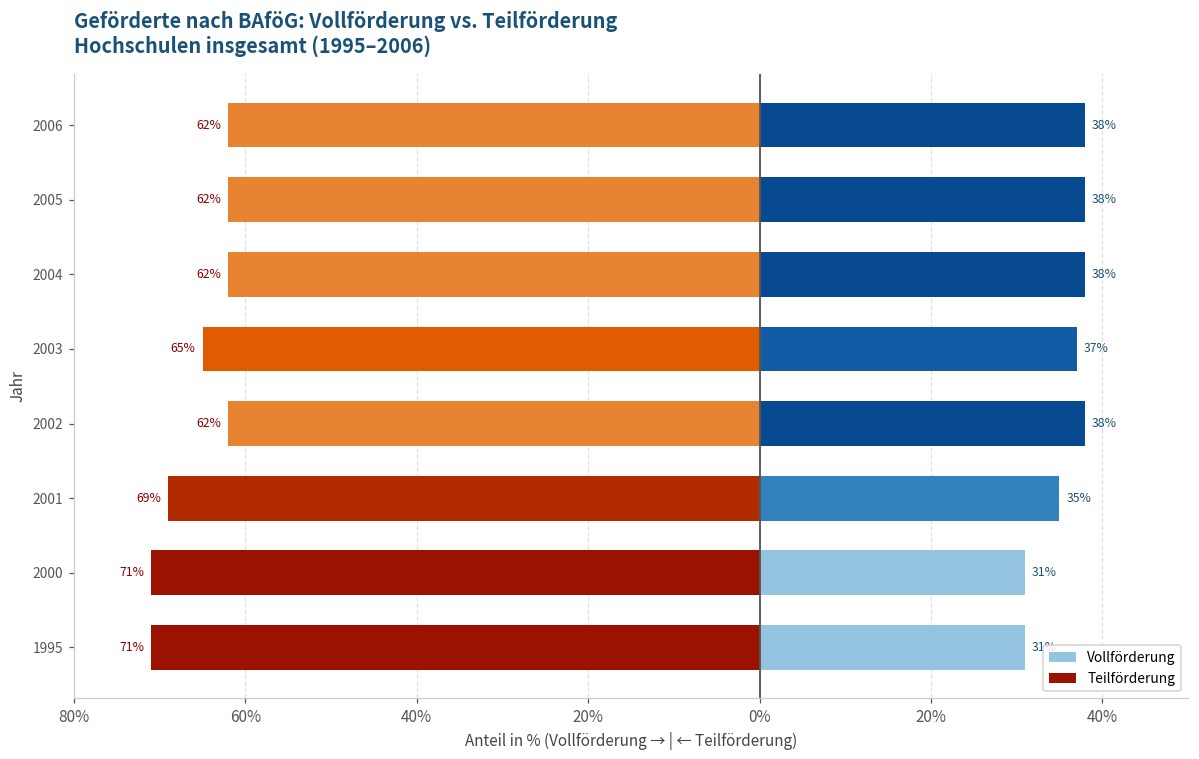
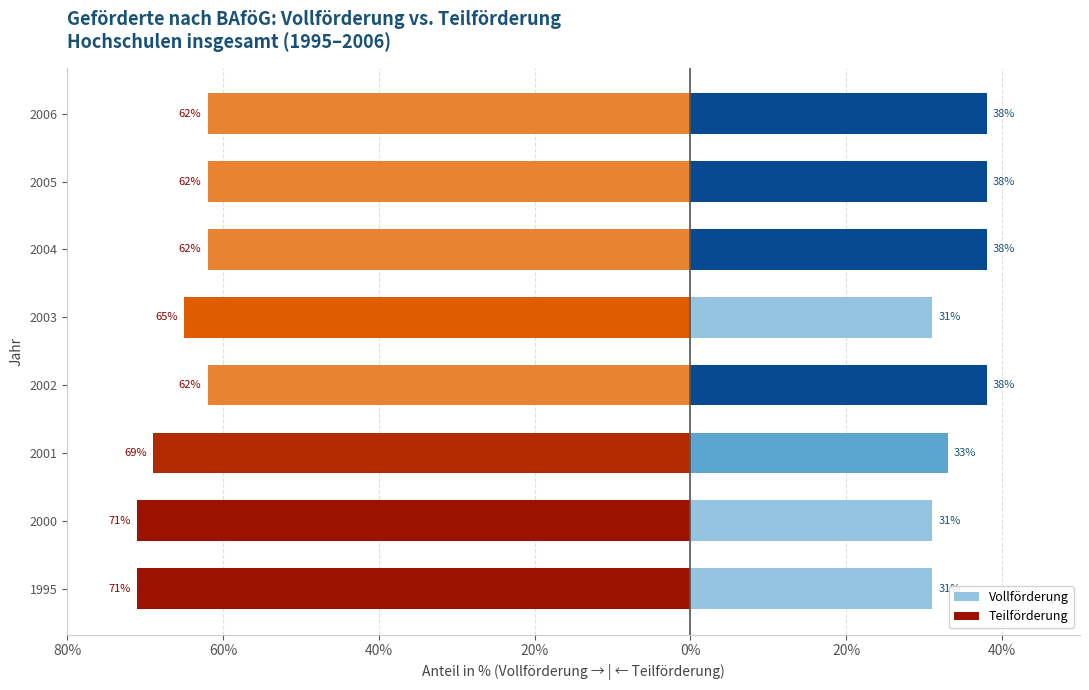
Vollförderung, 2003: 37% -> 31%
Vollförderung, 2001: 35% -> 33%
